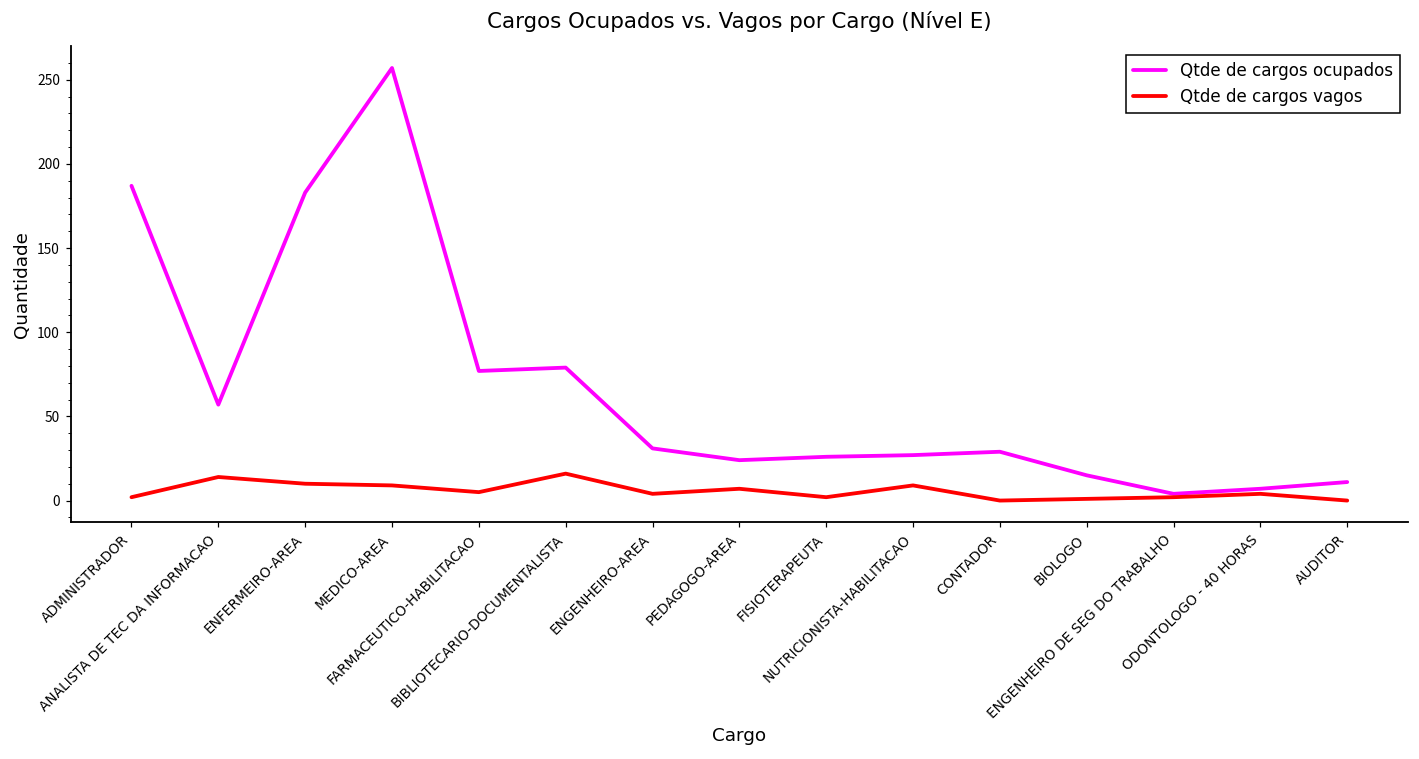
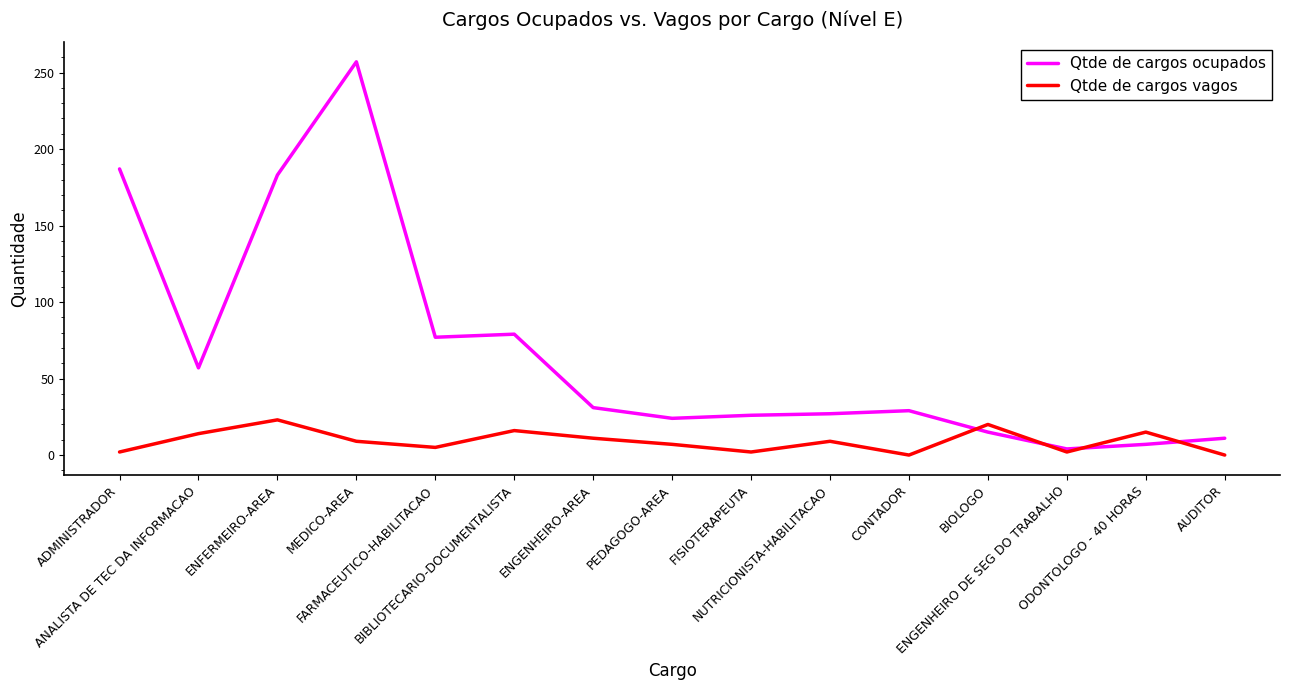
Qtde de cargos vagos, ENFERMEIRO-AREA: 10 -> 23
Qtde de cargos vagos, ENGENHEIRO-AREA: 4 -> 11
Qtde de cargos vagos, BIOLOGO: 1 -> 20
Qtde de cargos vagos, ODONTOLOGO - 40 HORAS: 4 -> 15
